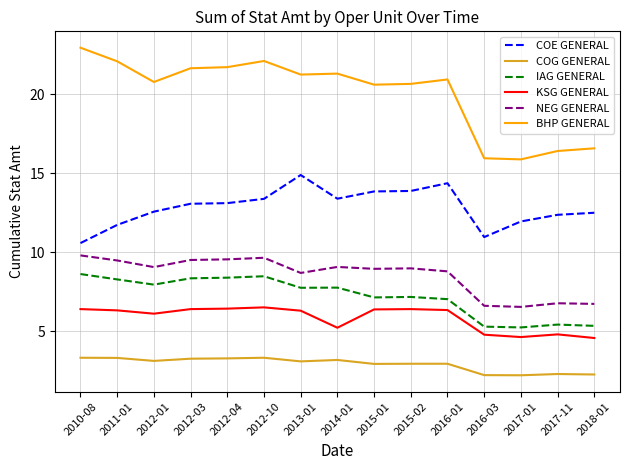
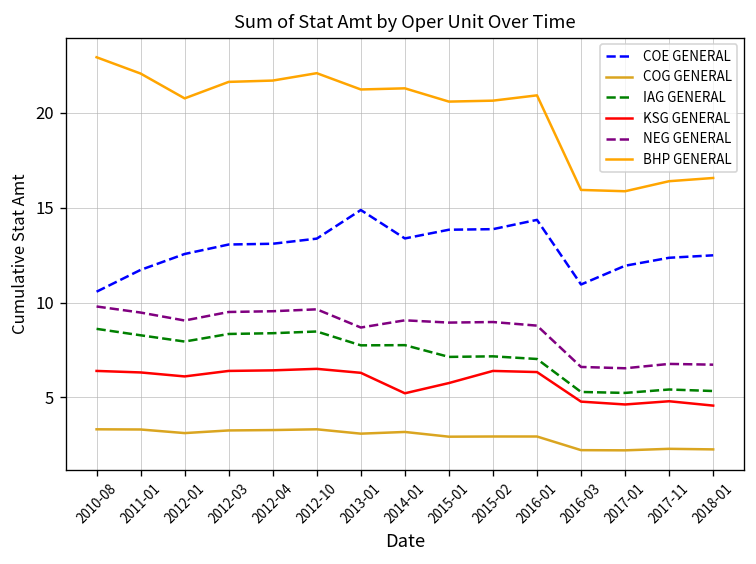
KSG GENERAL, 2015-01: 6.4 -> 5.8
